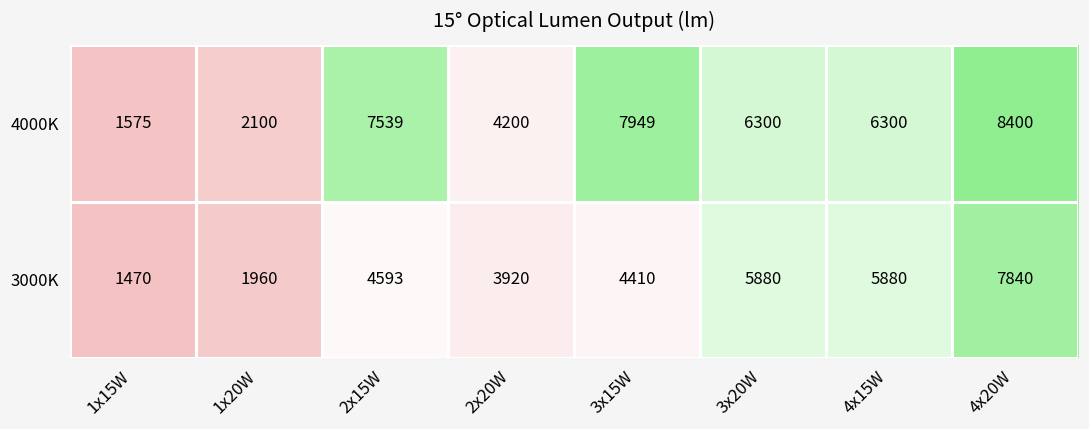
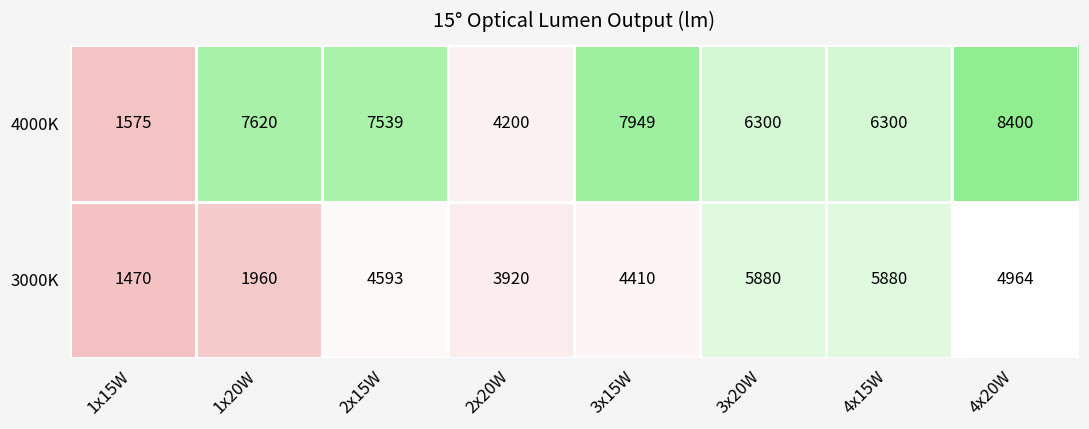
4000K, 1x20W: 2100 -> 7620
3000K, 4x20W: 7840 -> 4964
